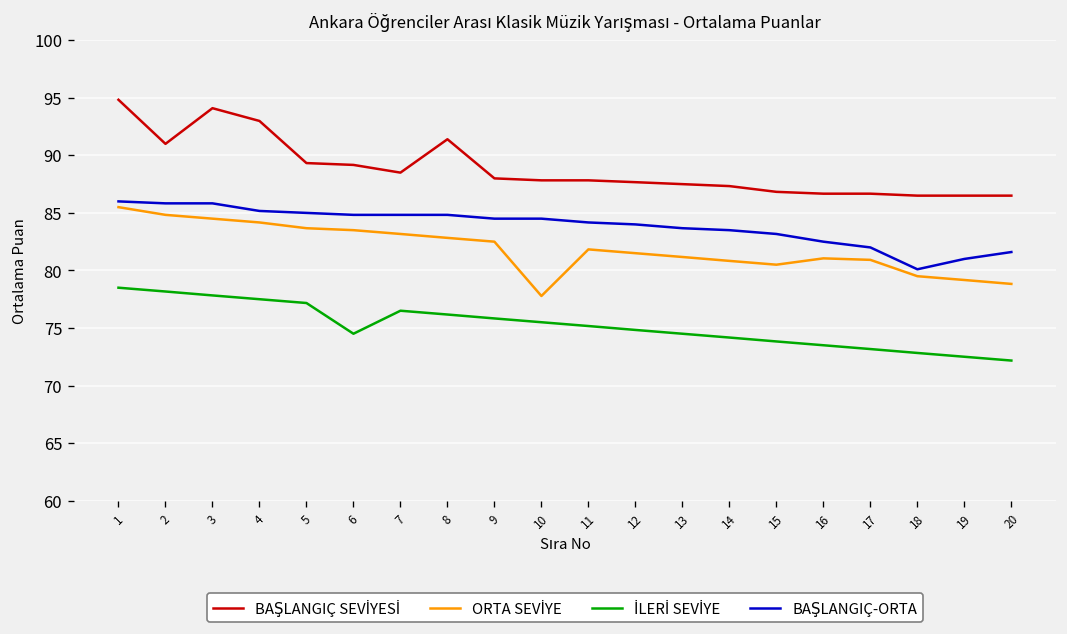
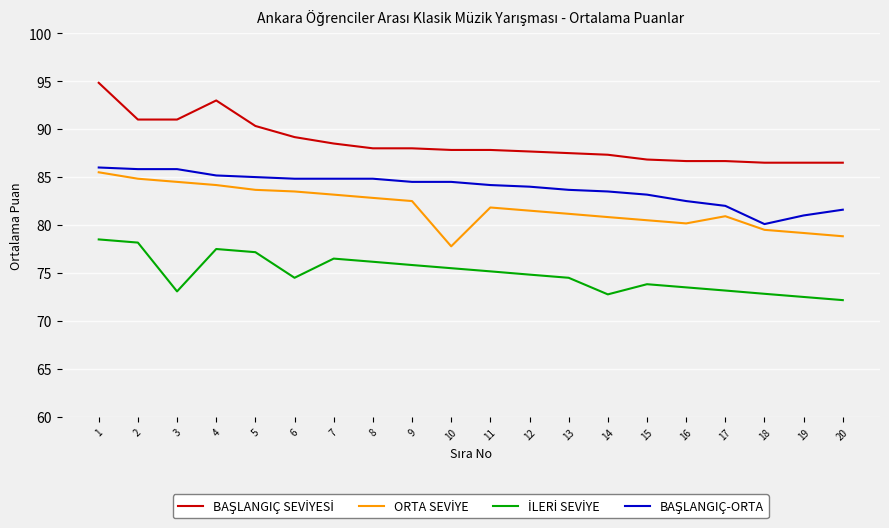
BAŞLANGIÇ SEVİYESİ, 3: 94 -> 91
İLERİ SEVİYE, 3: 78 -> 73
BAŞLANGIÇ SEVİYESİ, 5: 89 -> 90
BAŞLANGIÇ SEVİYESİ, 8: 91 -> 88
İLERİ SEVİYE, 14: 74 -> 73
ORTA SEVİYE, 16: 81 -> 80
